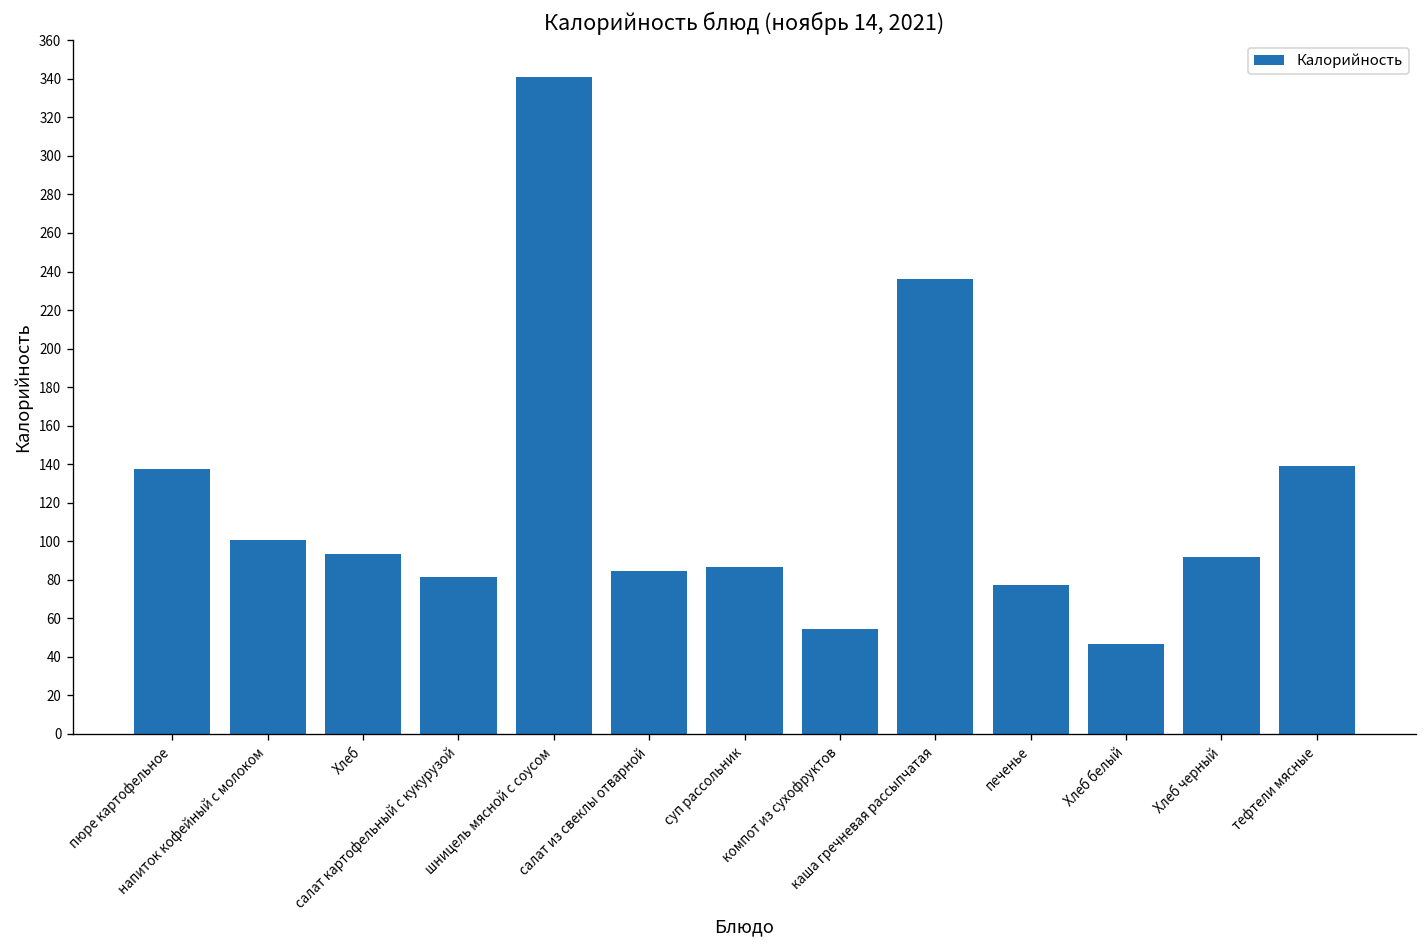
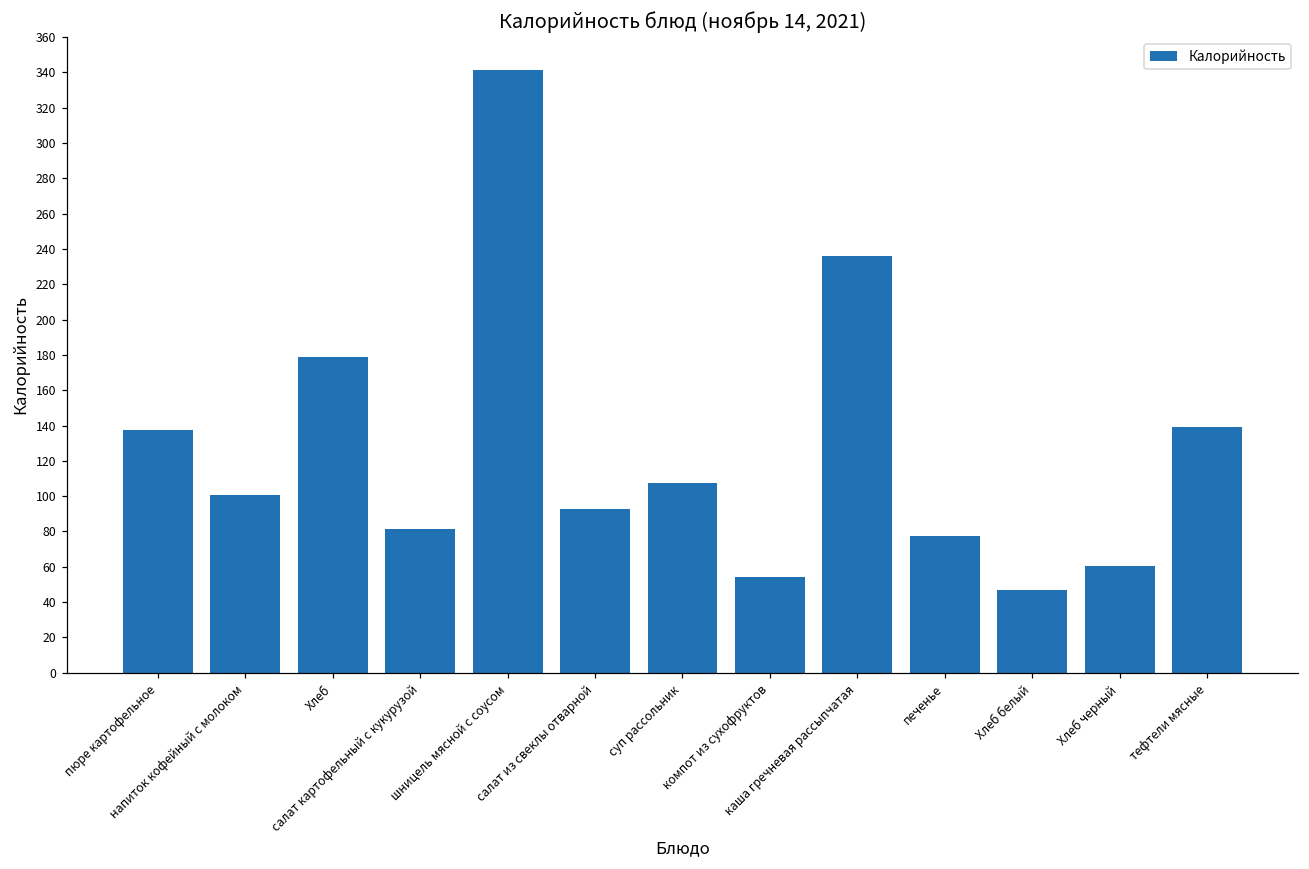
Хлеб: 94 -> 179
салат из свеклы отварной: 85 -> 93
суп рассольник: 87 -> 107
Хлеб черный: 92 -> 60
